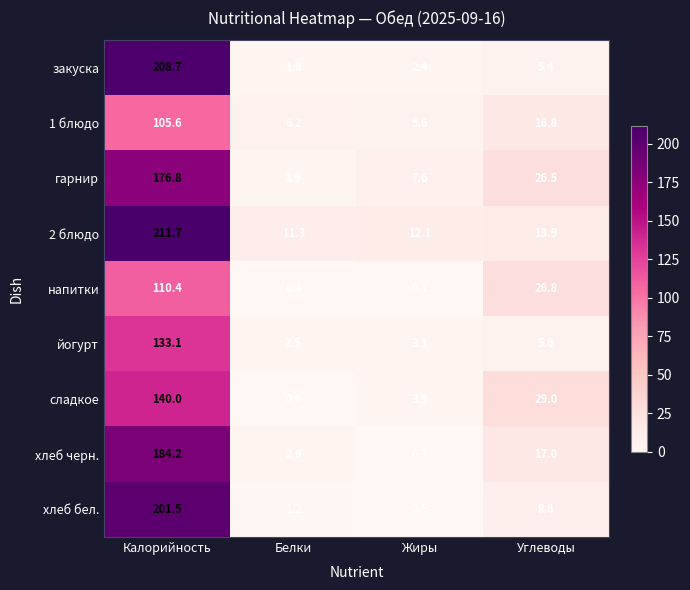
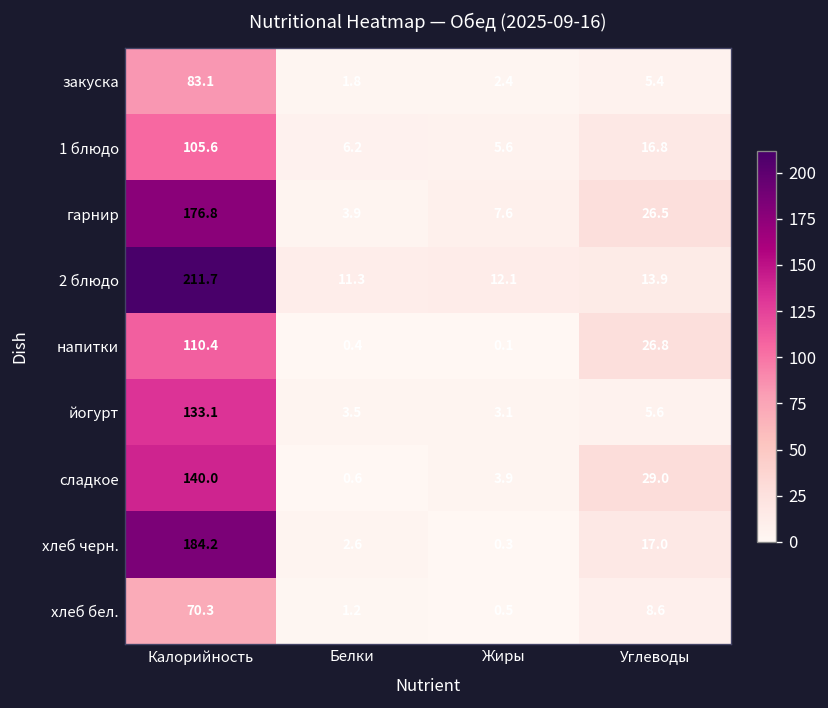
закуска, Калорийность: 208.7 -> 83.1
хлеб бел., Калорийность: 201.5 -> 70.3
